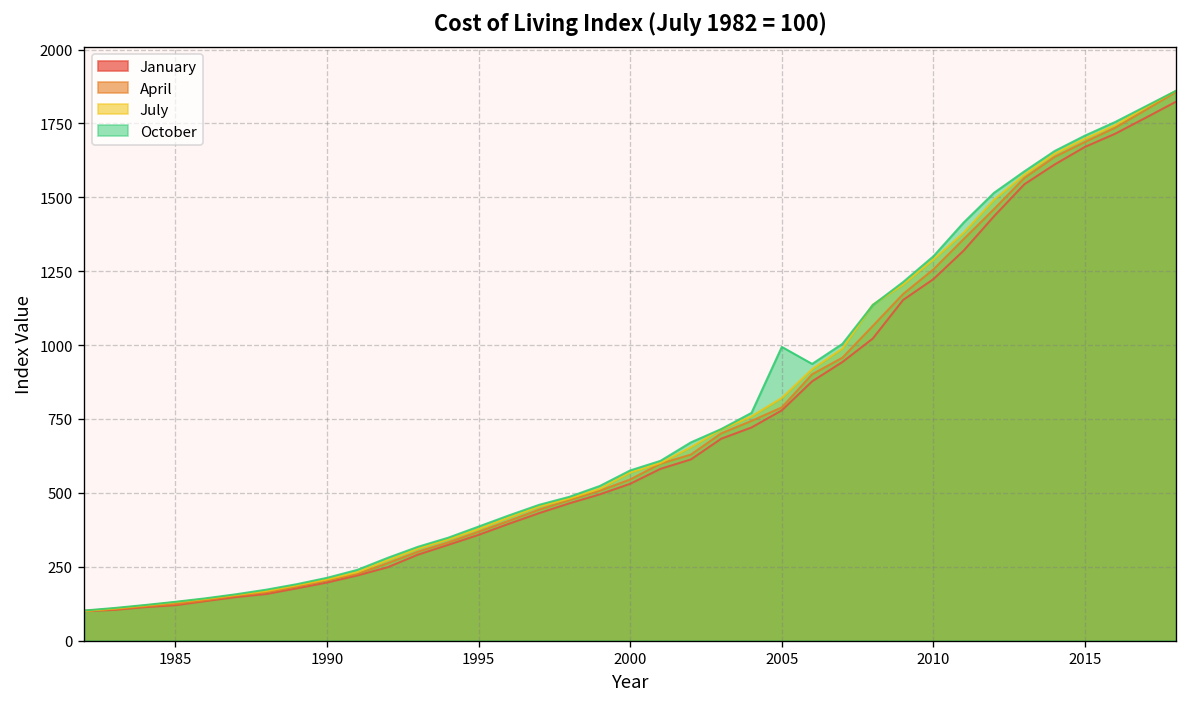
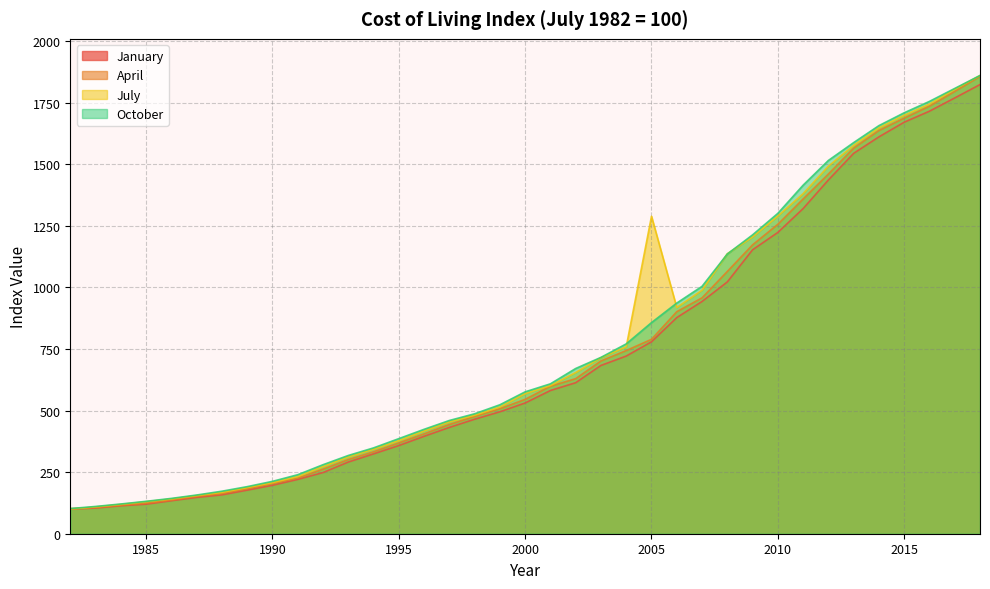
July, 2005: 820 -> 1290
October, 2005: 990 -> 860
